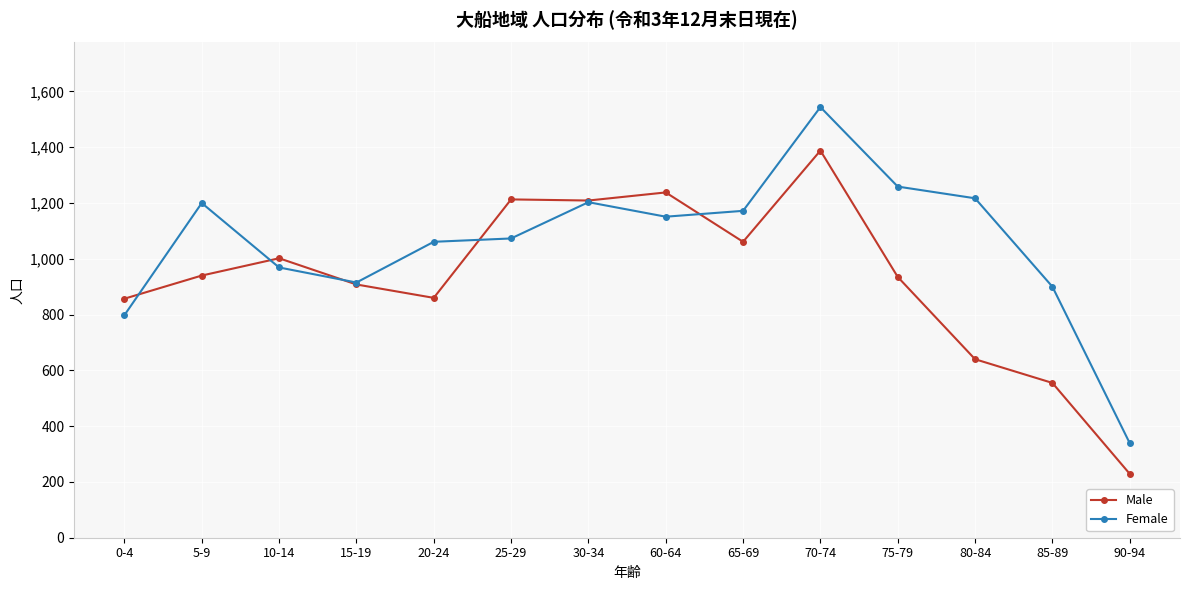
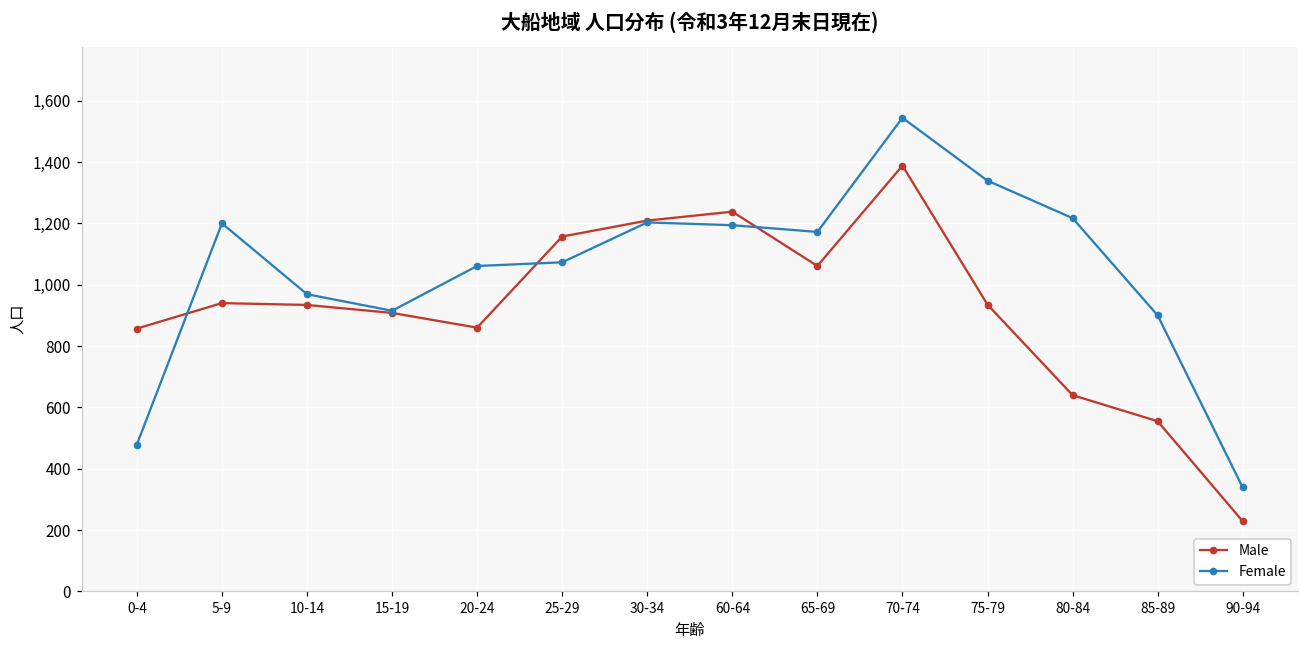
Female, 0-4: 800 -> 480
Male, 10-14: 1,000 -> 930
Male, 25-29: 1,210 -> 1,160
Female, 60-64: 1,150 -> 1,190
Female, 75-79: 1,260 -> 1,340
